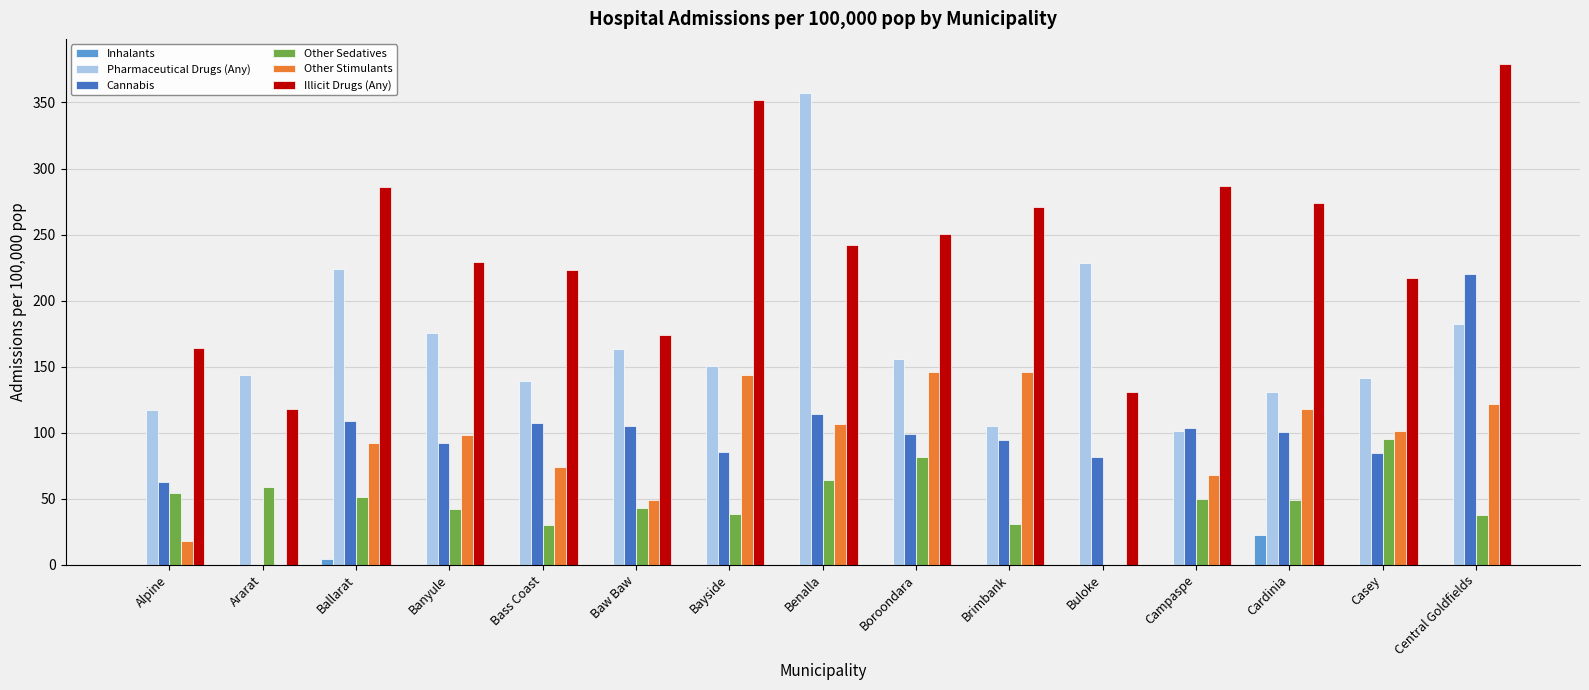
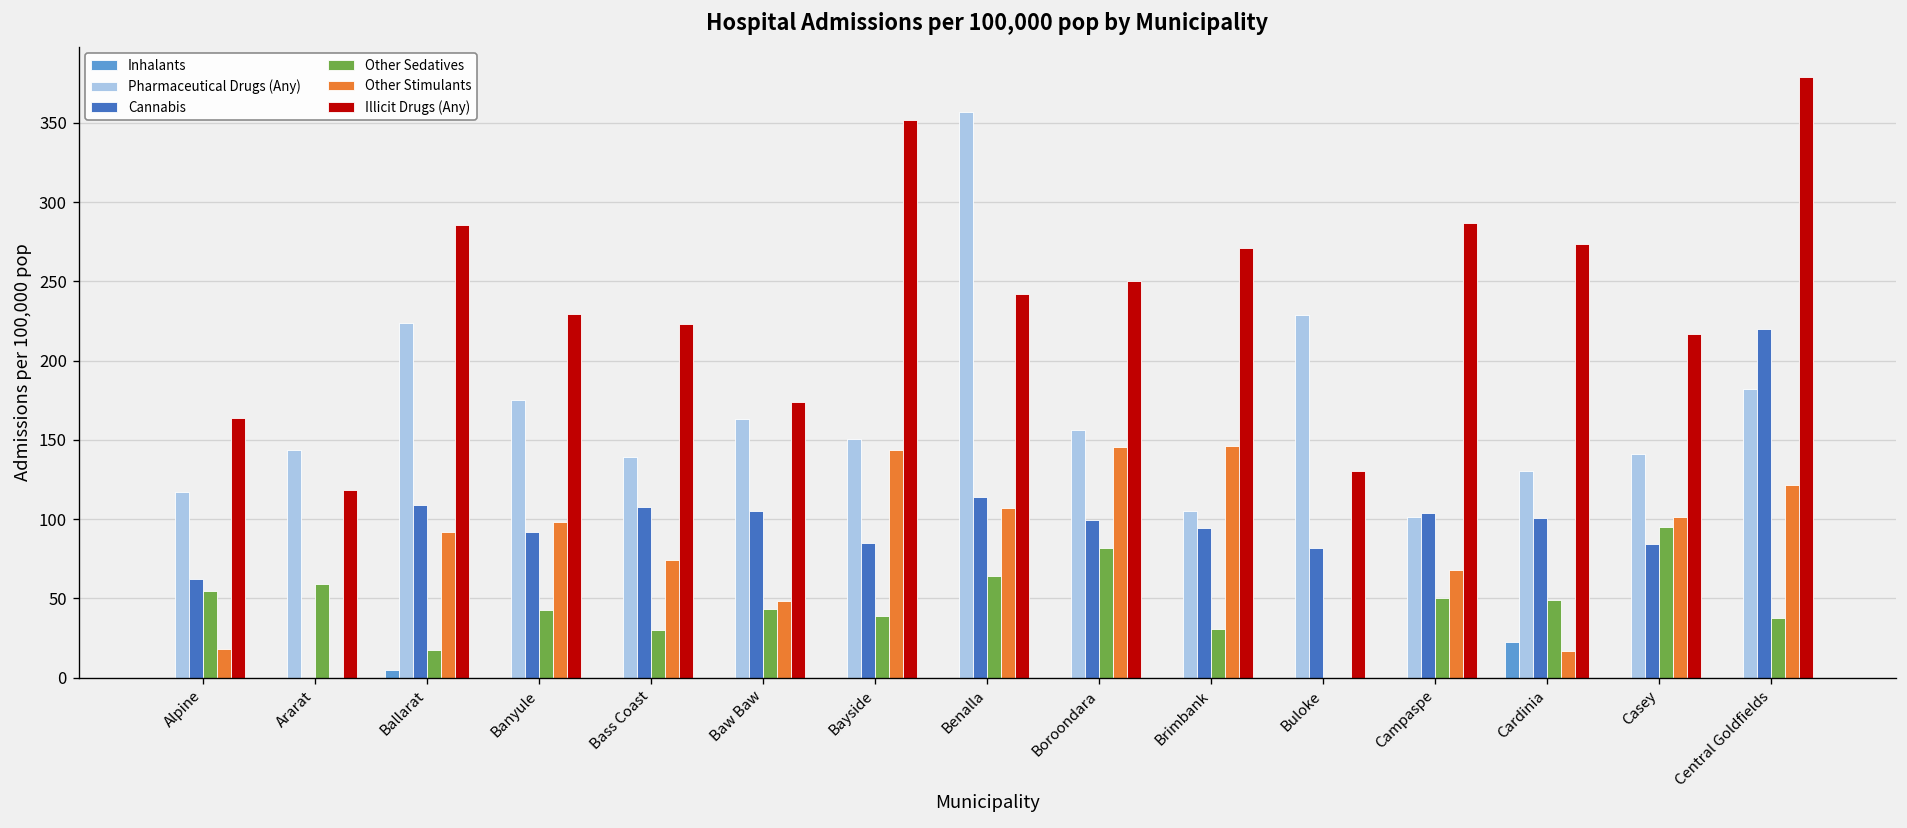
Other Sedatives, Ballarat: 51 -> 17
Other Stimulants, Cardinia: 118 -> 17
